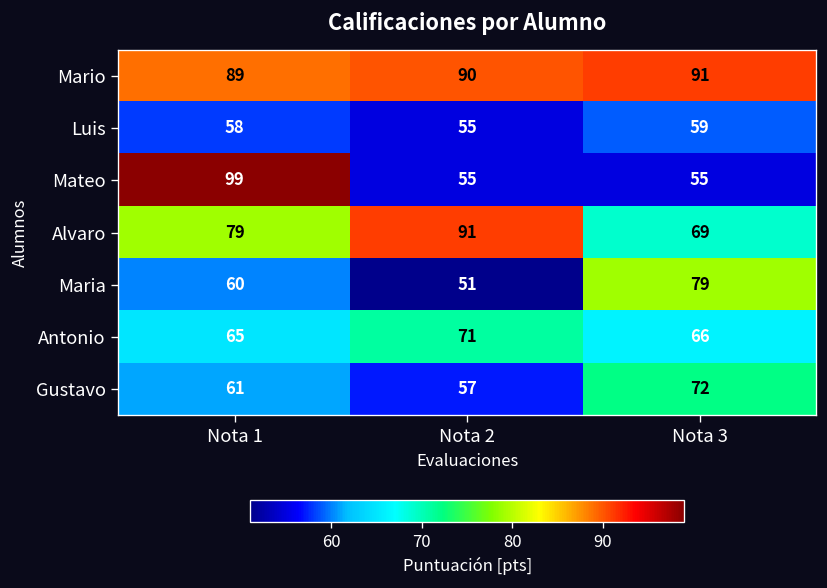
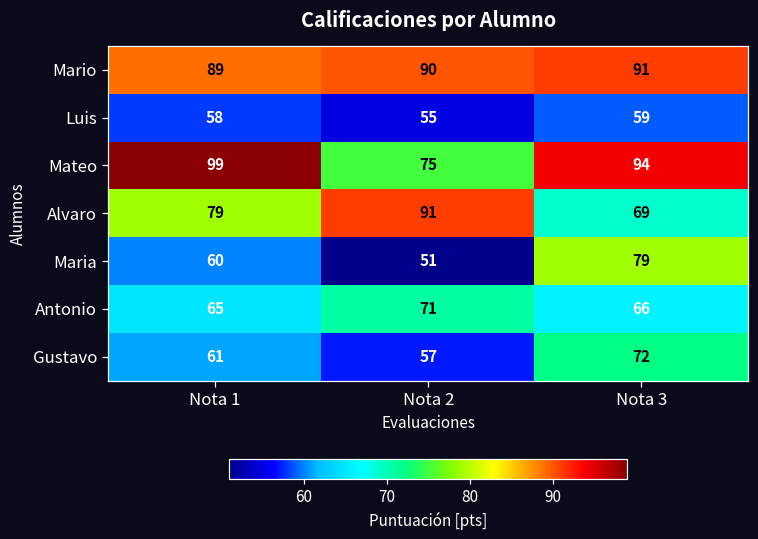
Mateo, Nota 2: 55 -> 75
Mateo, Nota 3: 55 -> 94
